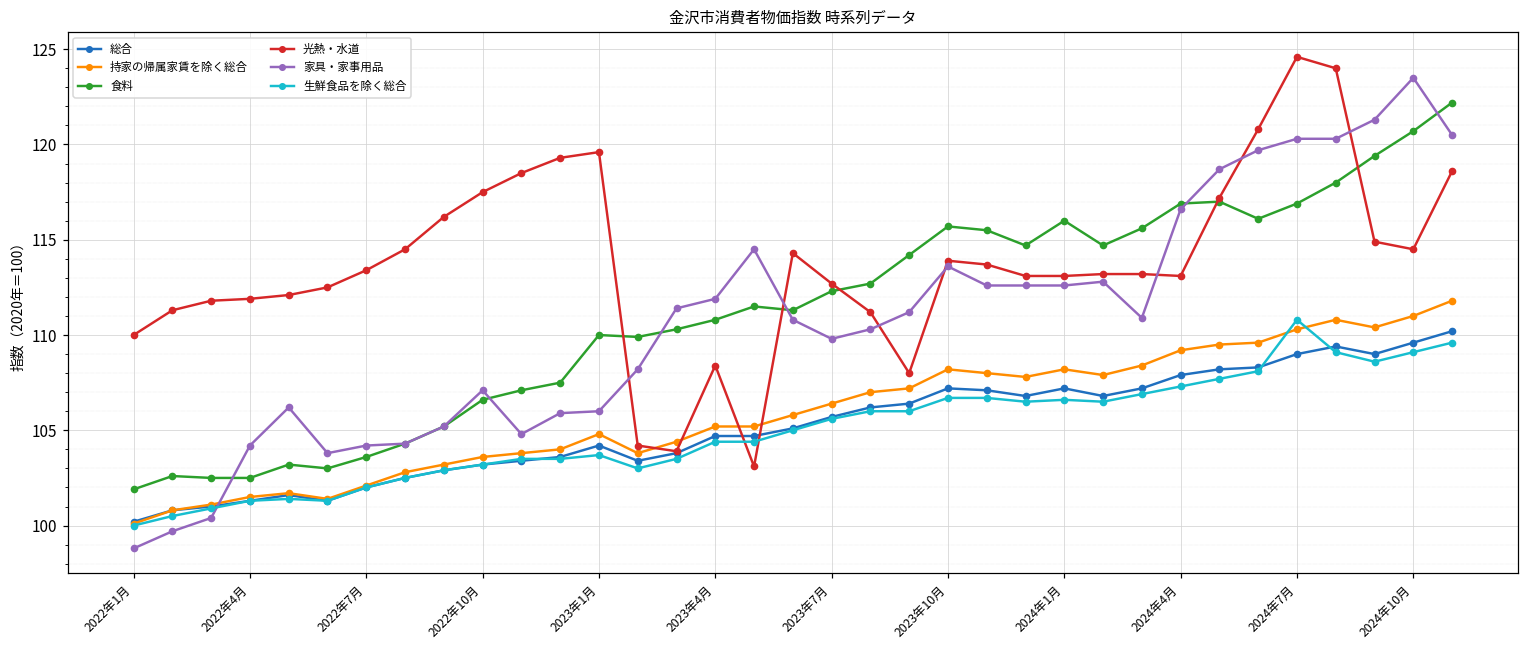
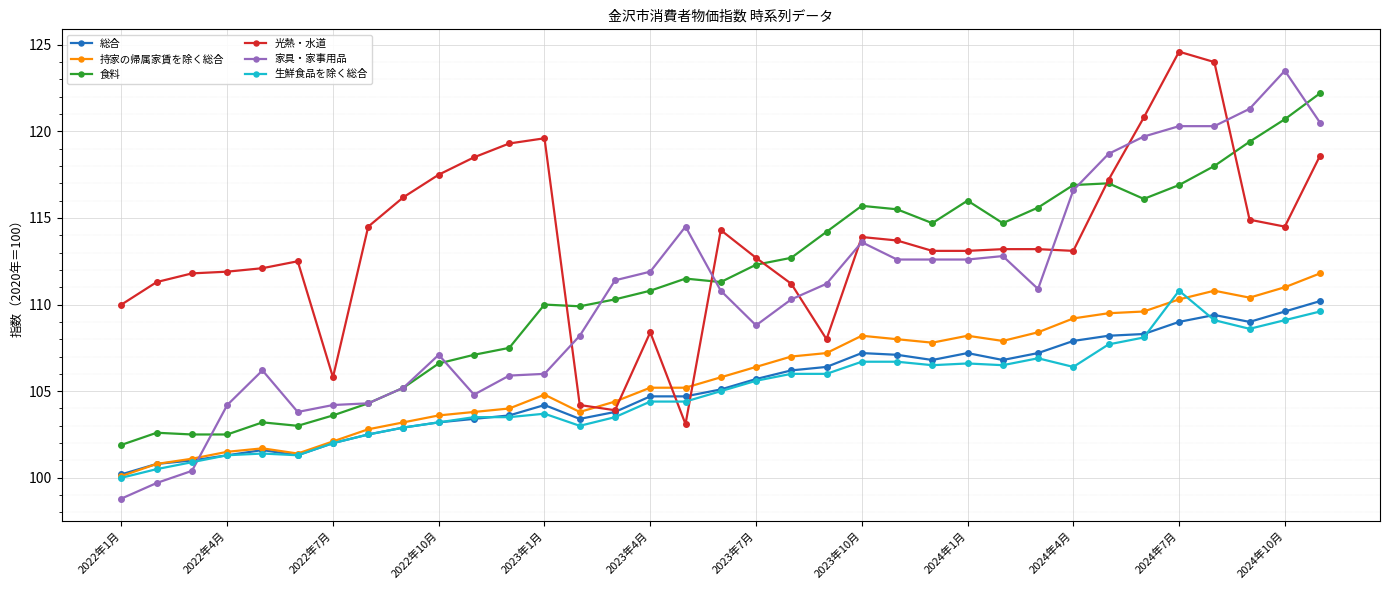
光熱・水道, 2022年7月: 113.4 -> 105.8
家具・家事用品, 2023年7月: 109.8 -> 108.8
生鮮食品を除く総合, 2024年4月: 107.3 -> 106.4
